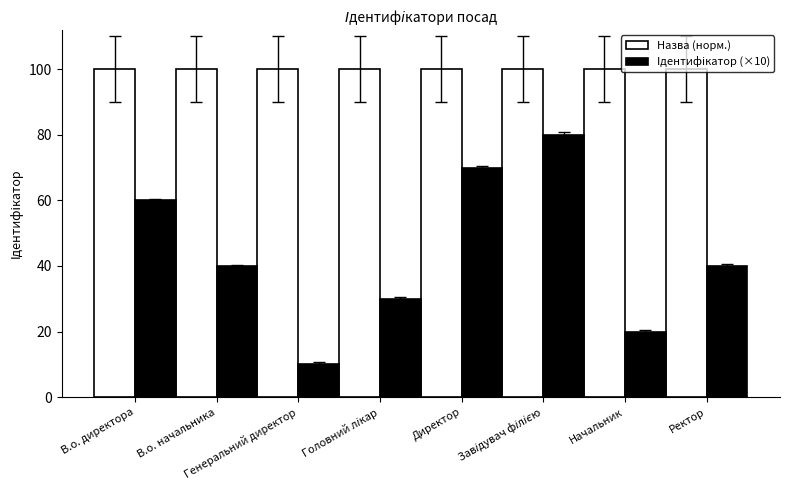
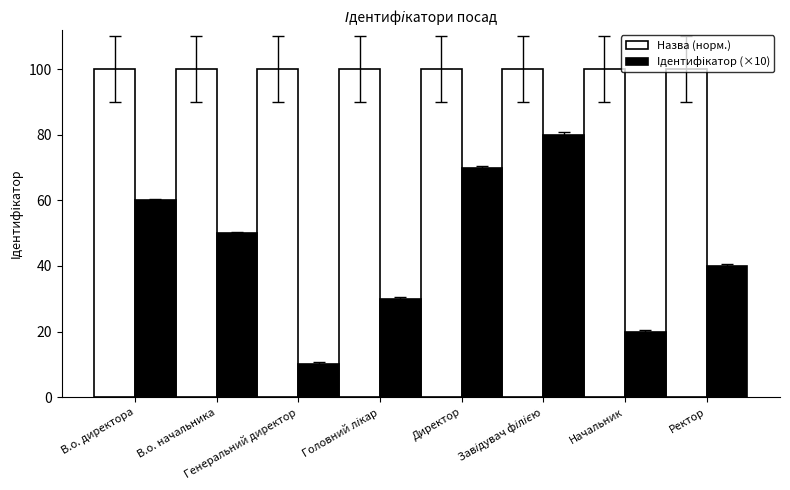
Ідентифікатор (×10), В.о. начальника: 40 -> 50
